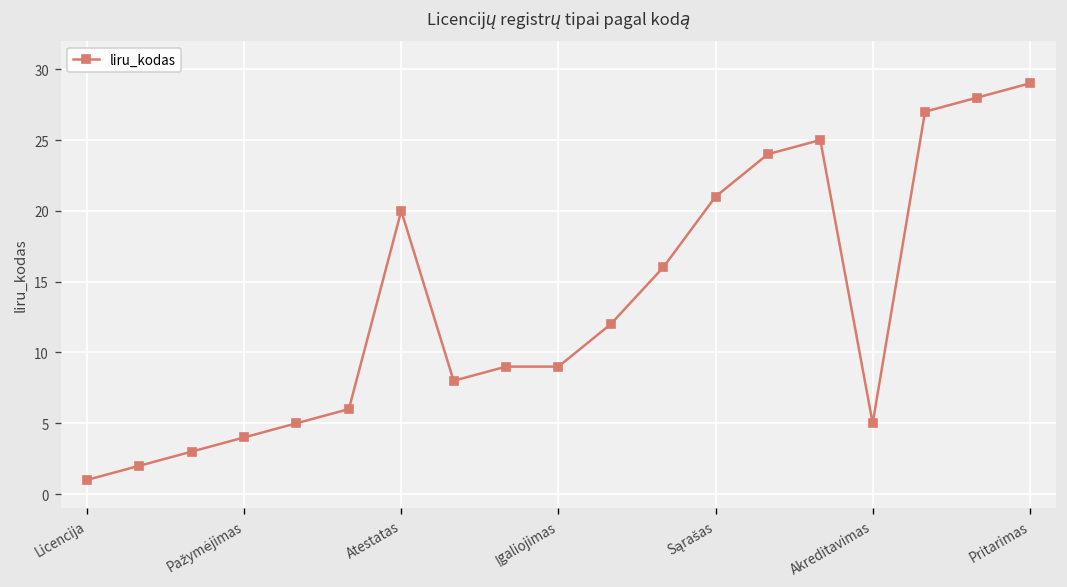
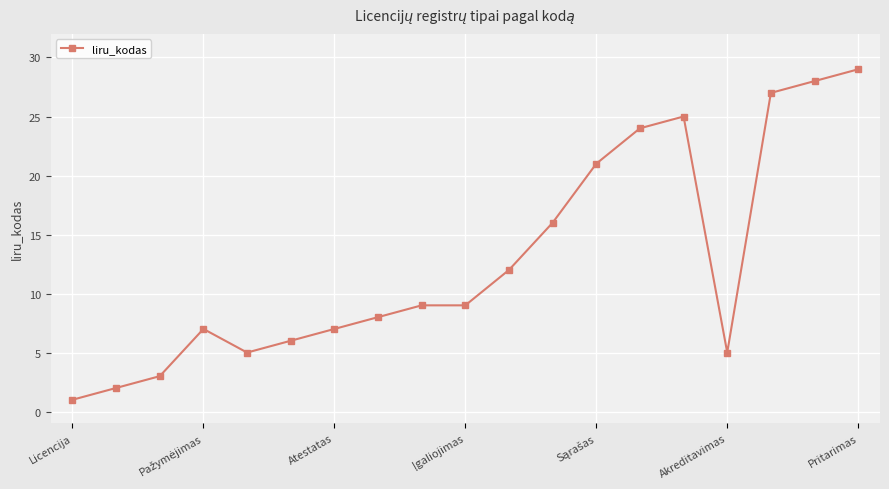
Pažymėjimas: 4 -> 7
Atestatas: 20 -> 7
